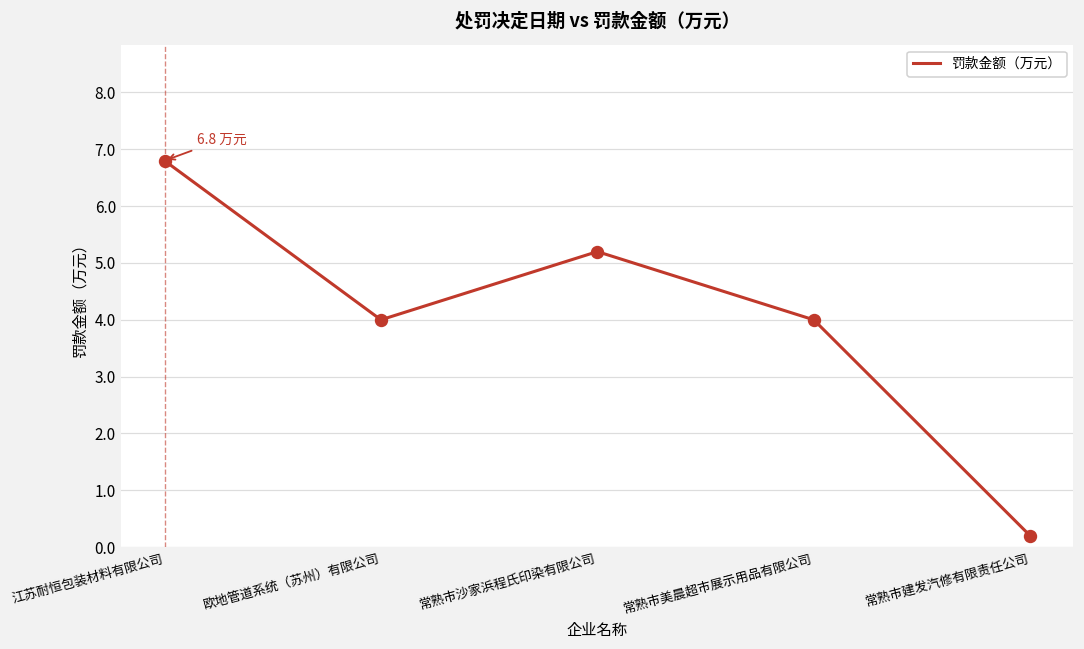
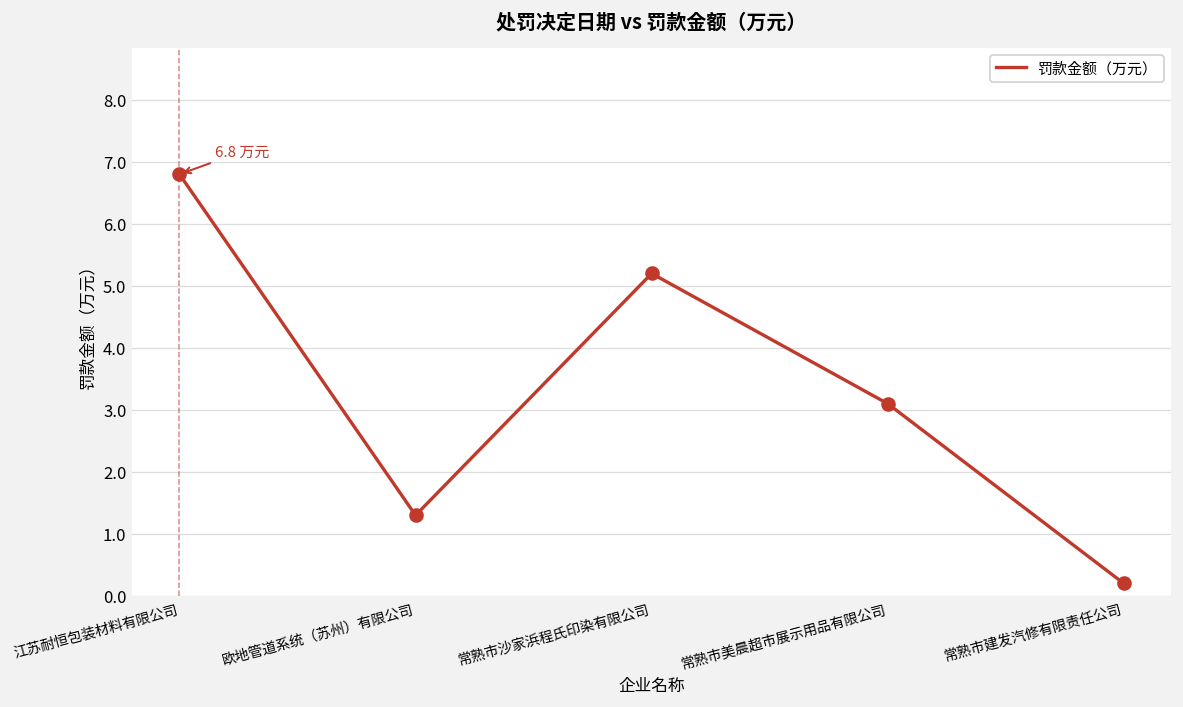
欧地管道系统（苏州）有限公司: 4.0 -> 1.3
常熟市美晨超市展示用品有限公司: 4.0 -> 3.1
